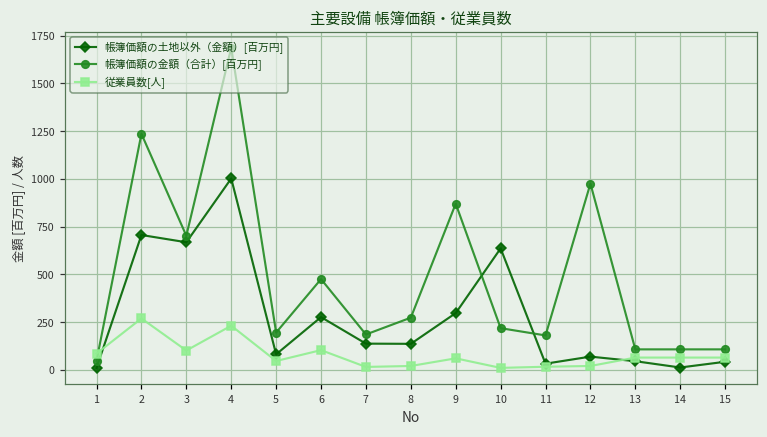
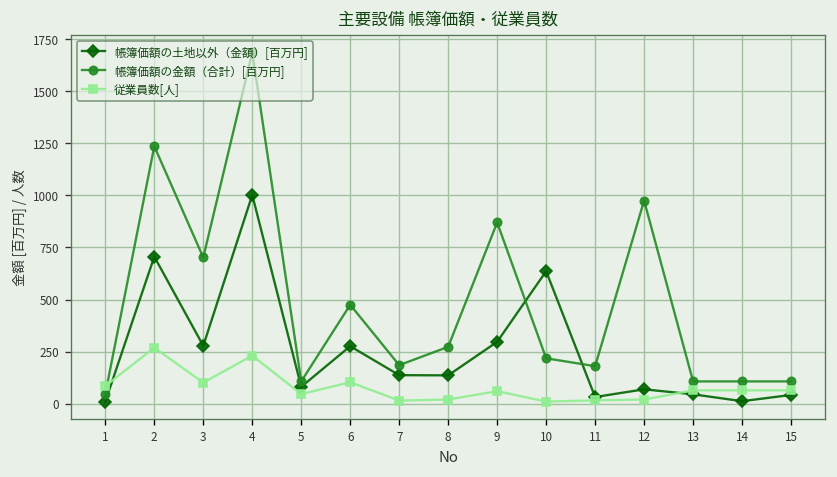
帳簿価額の土地以外（金額）[百万円], 3: 670 -> 280
帳簿価額の金額（合計）[百万円], 5: 200 -> 110
